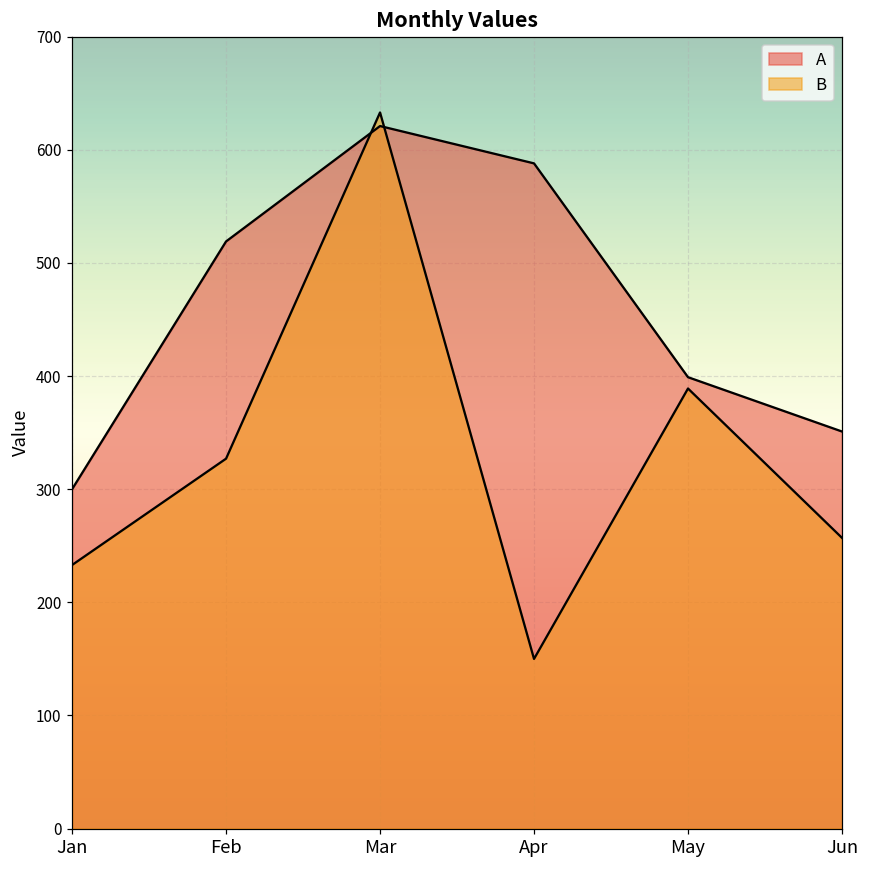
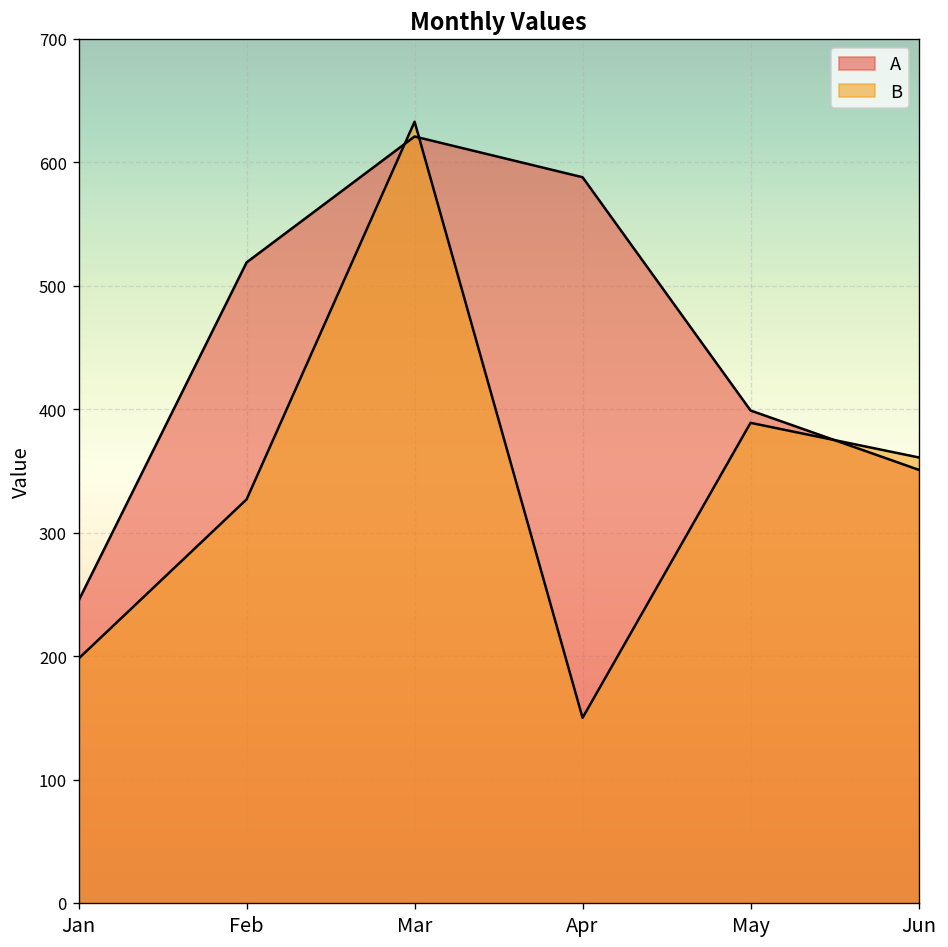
A, Jan: 300 -> 245
B, Jan: 233 -> 198
B, Jun: 257 -> 361
